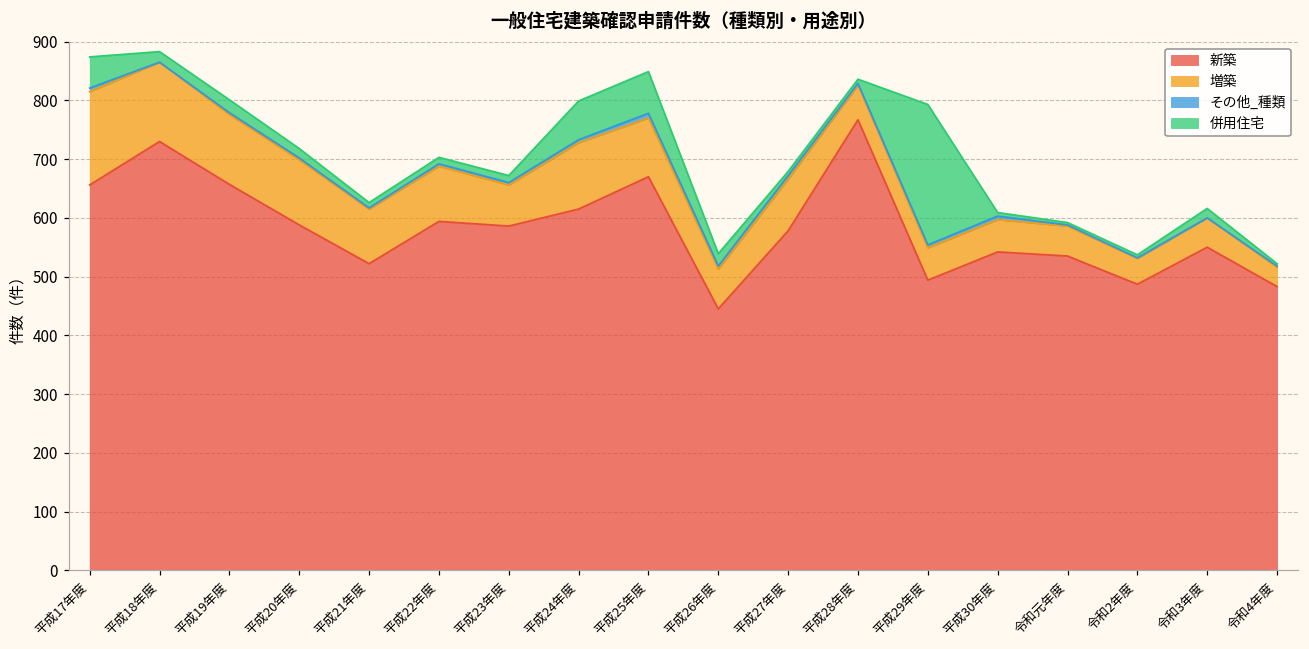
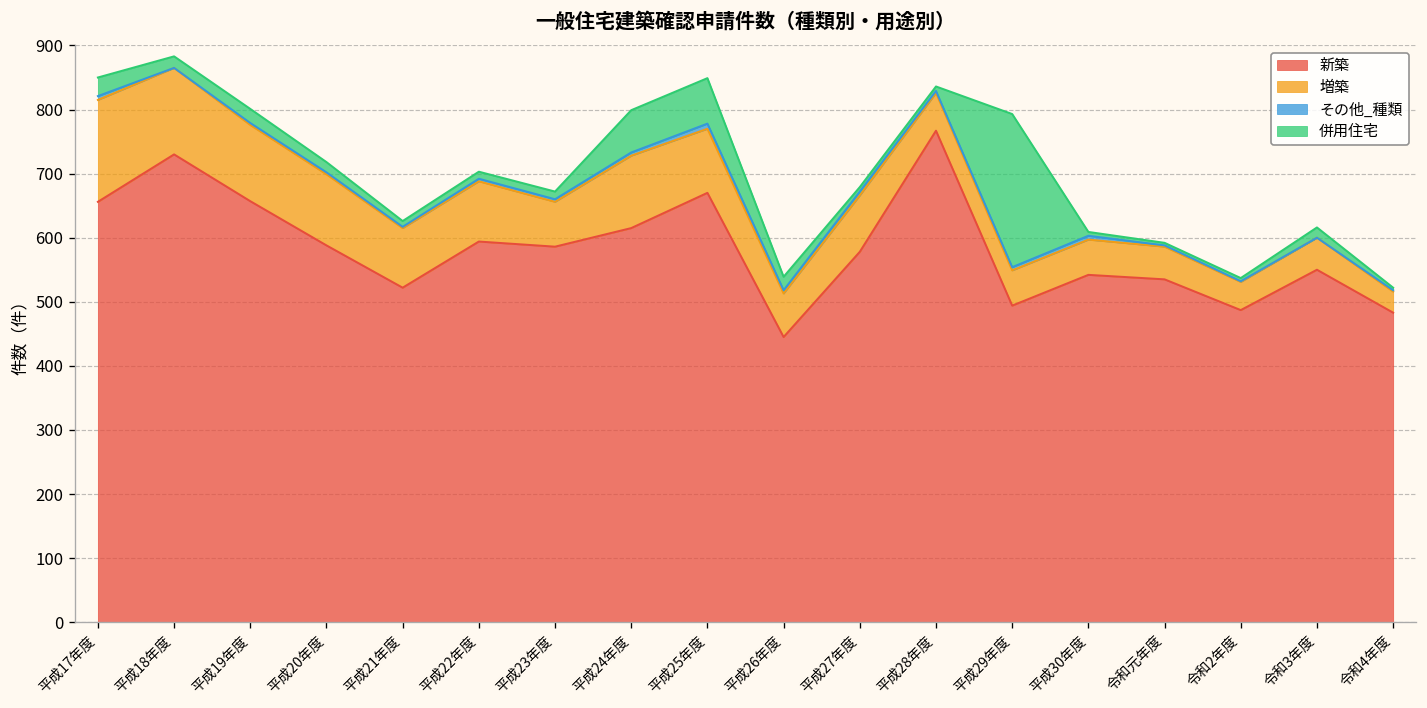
併用住宅, 平成17年度: 50 -> 30
